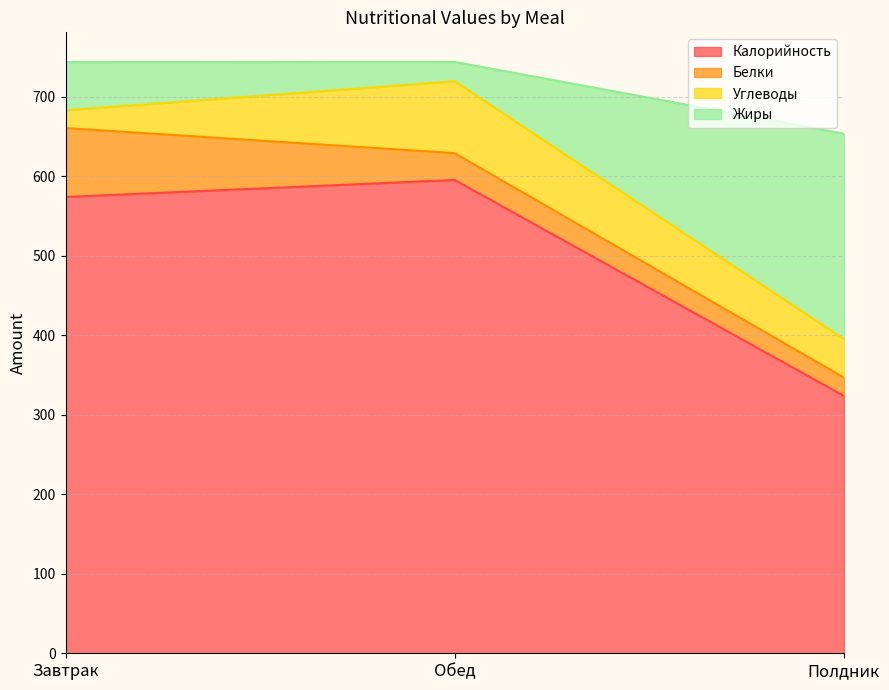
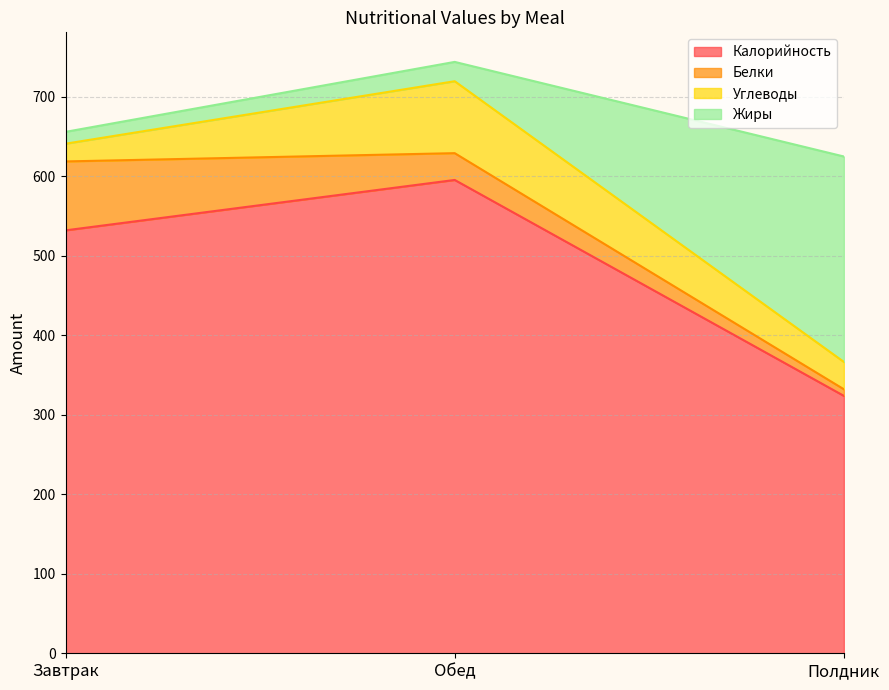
Калорийность, Завтрак: 570 -> 530
Жиры, Завтрак: 60 -> 10
Белки, Полдник: 20 -> 10
Углеводы, Полдник: 50 -> 30
